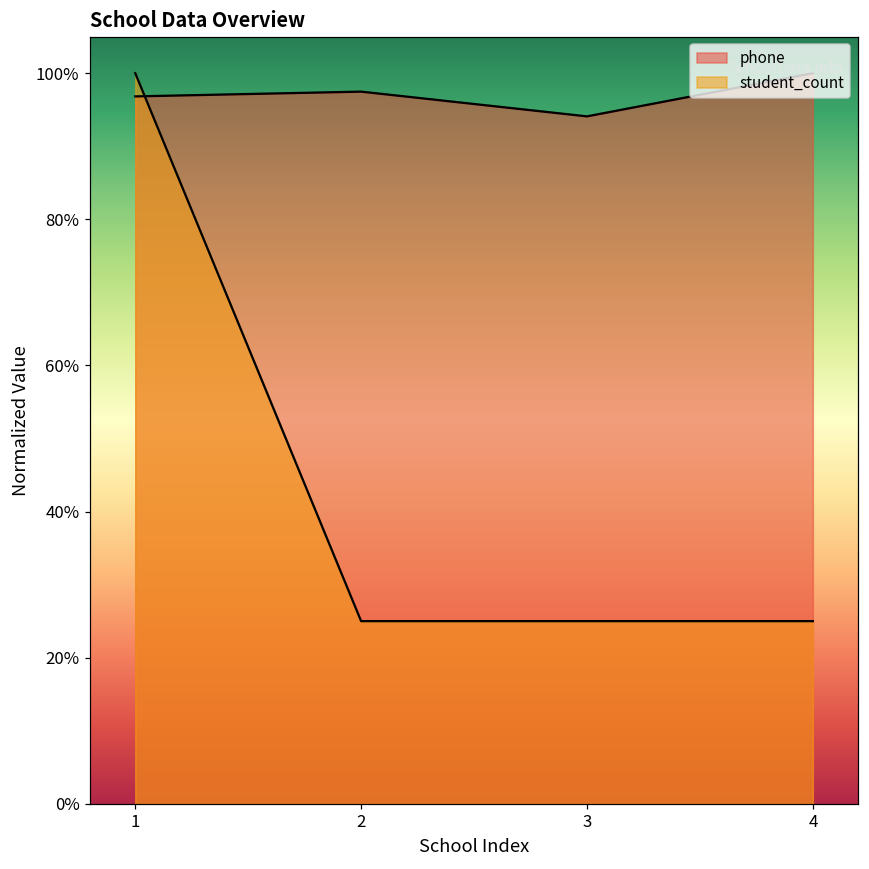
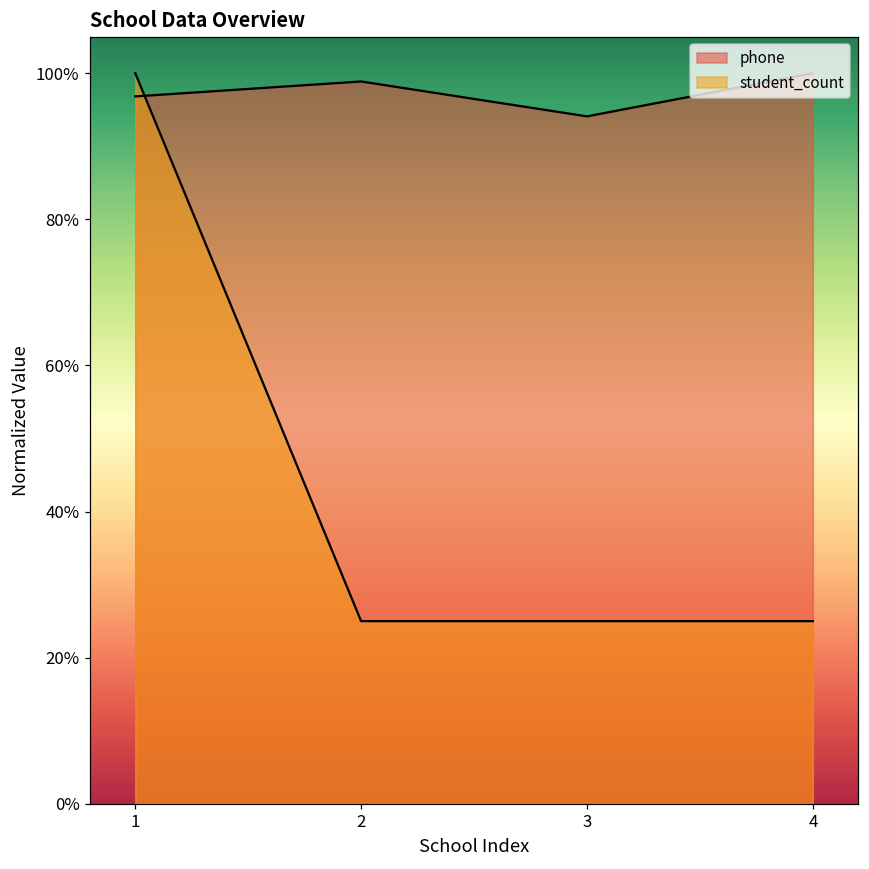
phone, 2: 97% -> 99%
